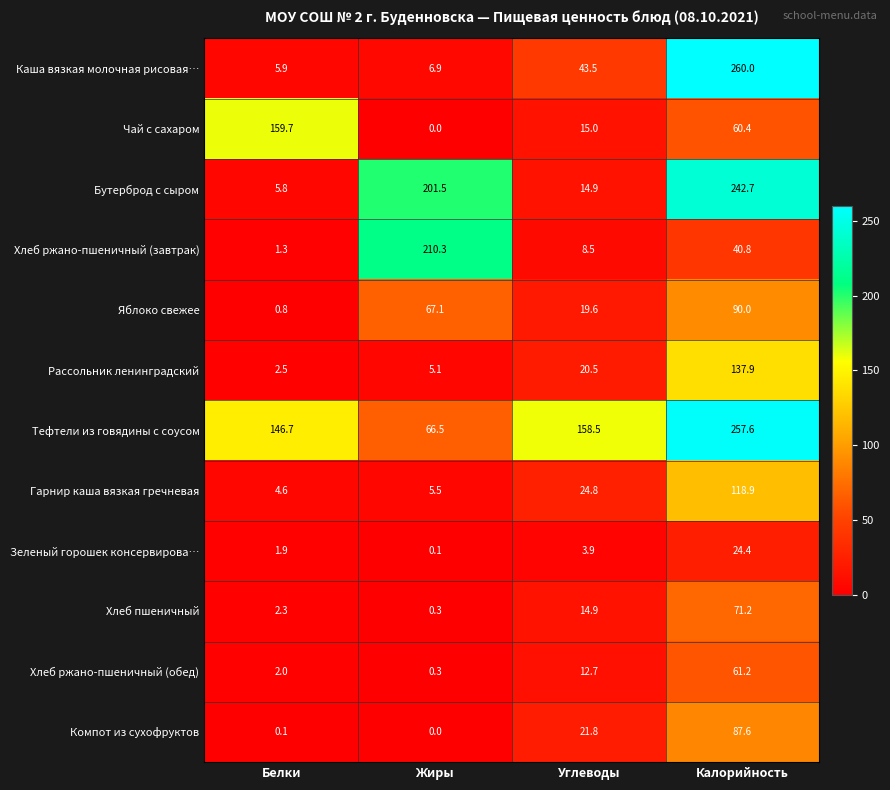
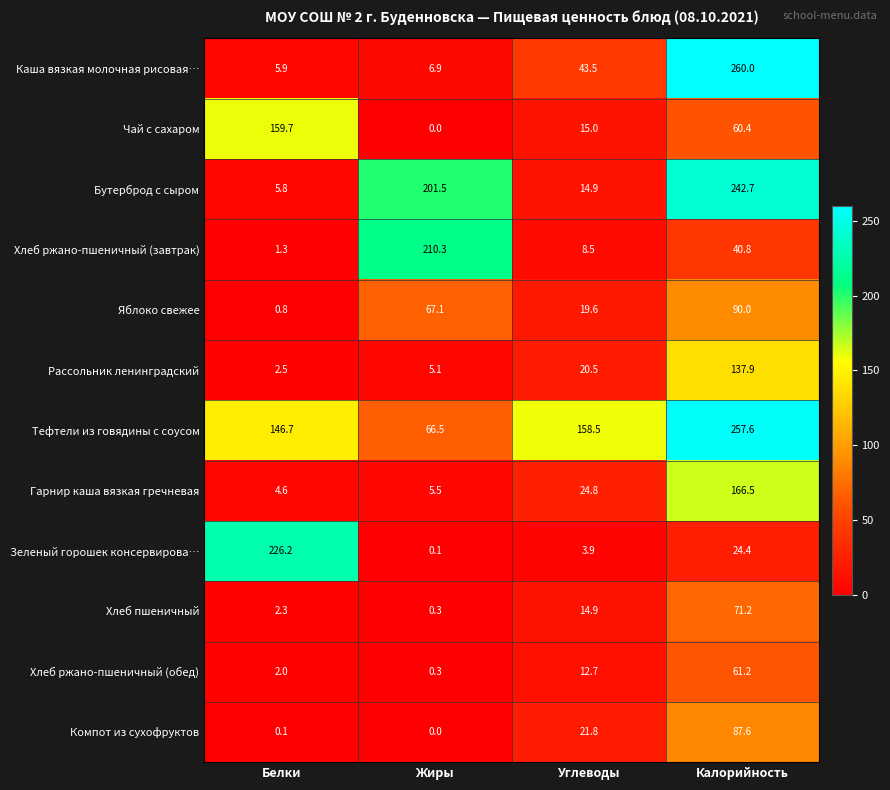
Гарнир каша вязкая гречневая, Калорийность: 118.9 -> 166.5
Зеленый горошек консервирова…, Белки: 1.9 -> 226.2
